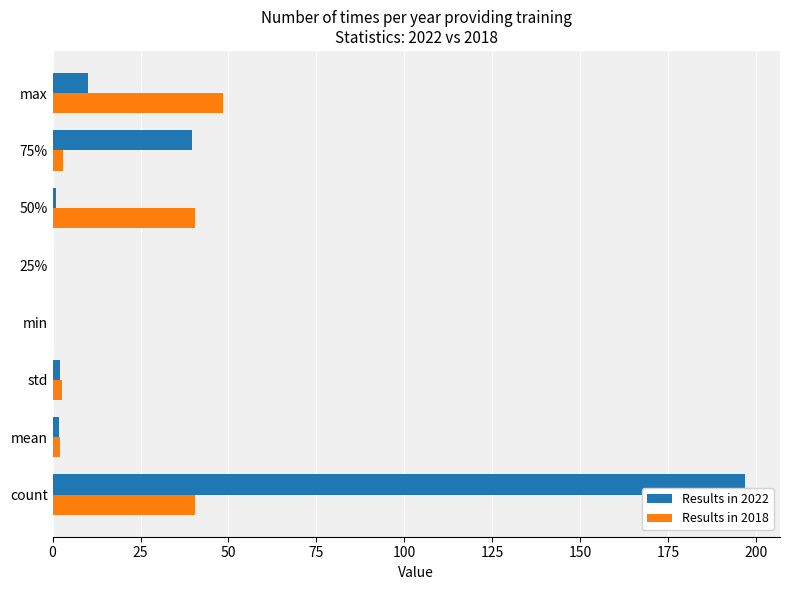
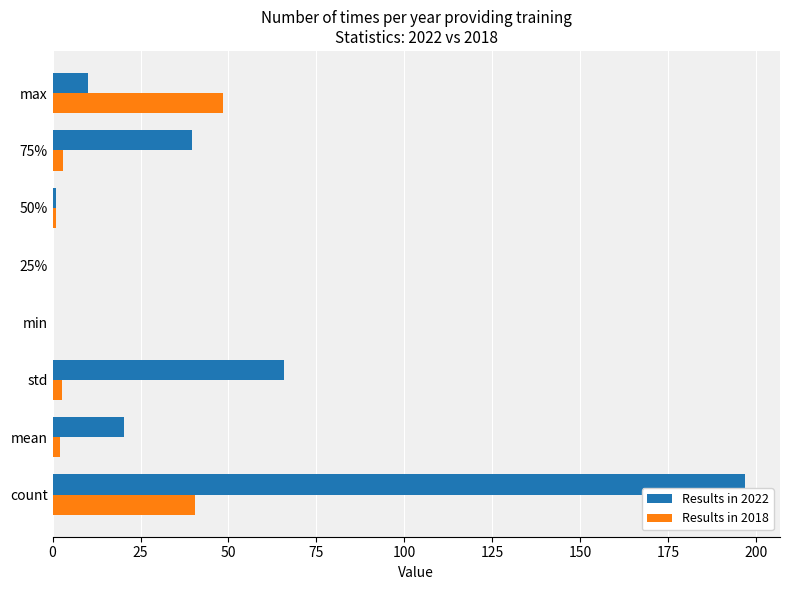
Results in 2018, 50%: 41 -> 1
Results in 2022, std: 2 -> 66
Results in 2022, mean: 2 -> 20
